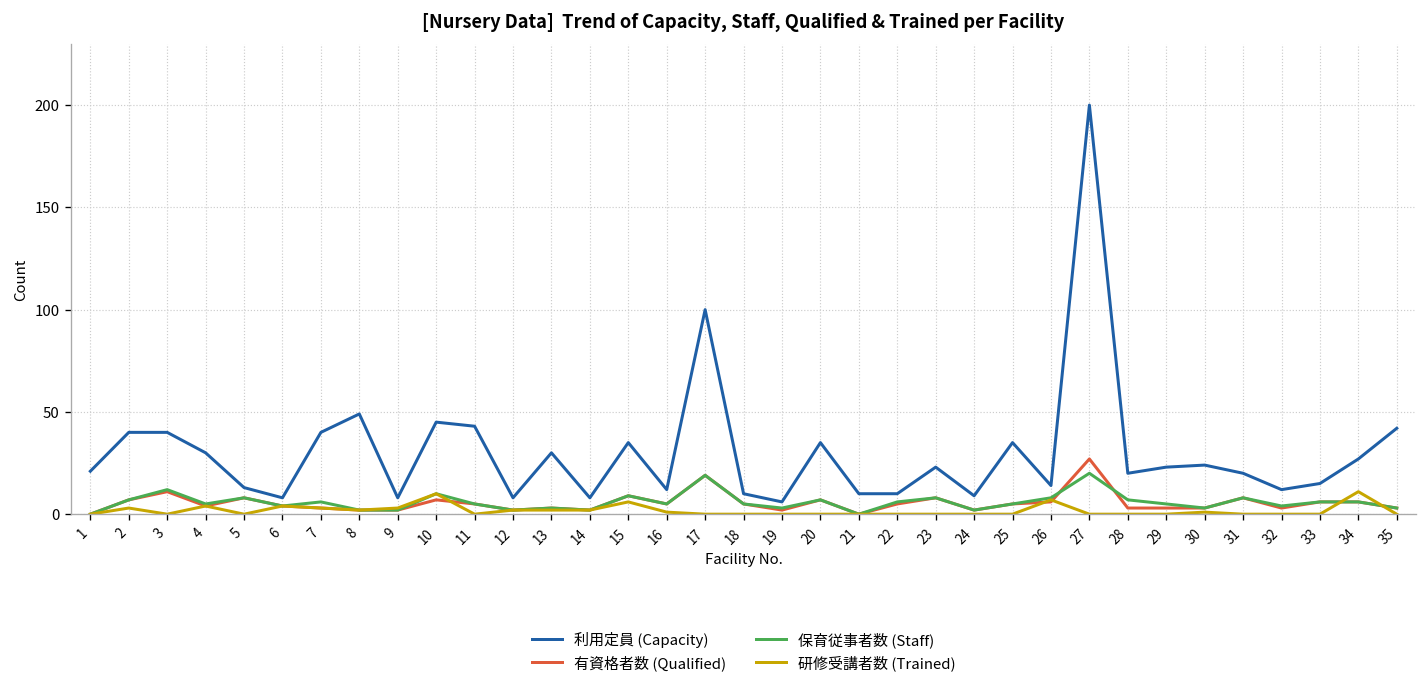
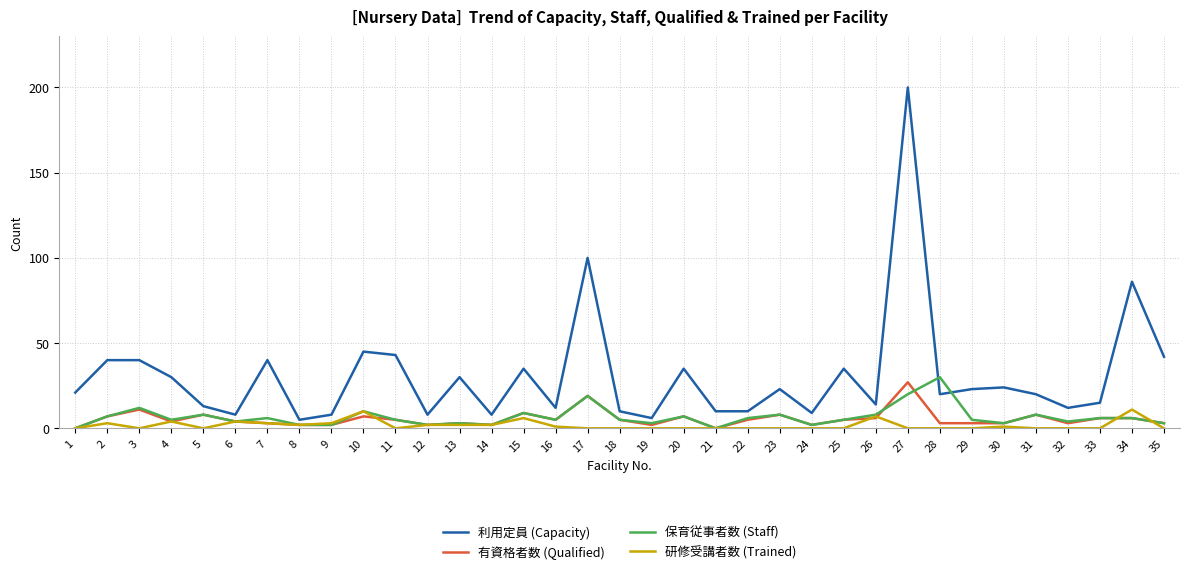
利用定員 (Capacity), 8: 49 -> 5
保育従事者数 (Staff), 28: 7 -> 30
利用定員 (Capacity), 34: 27 -> 86
